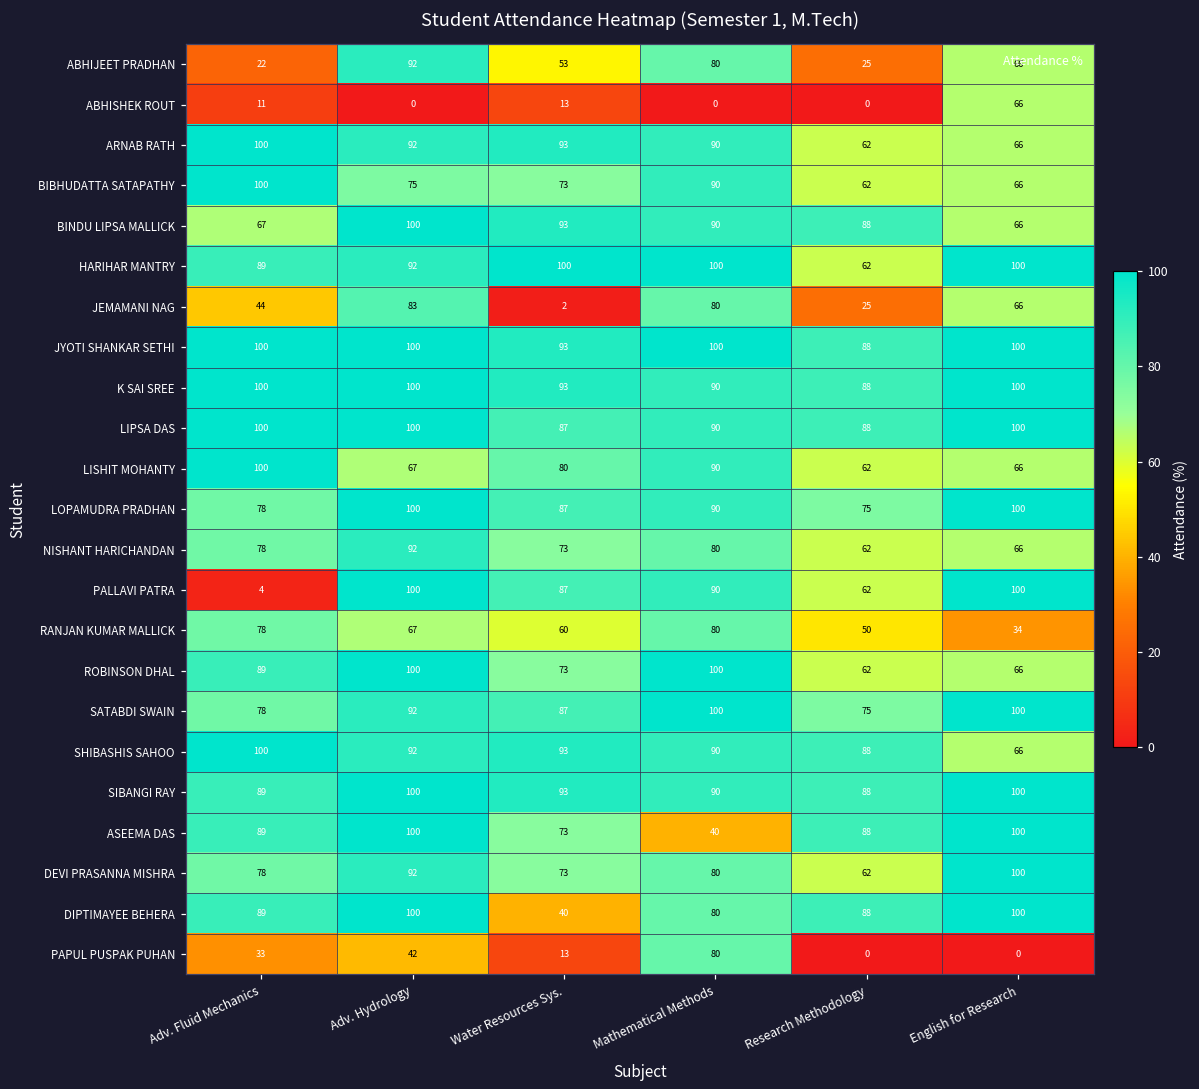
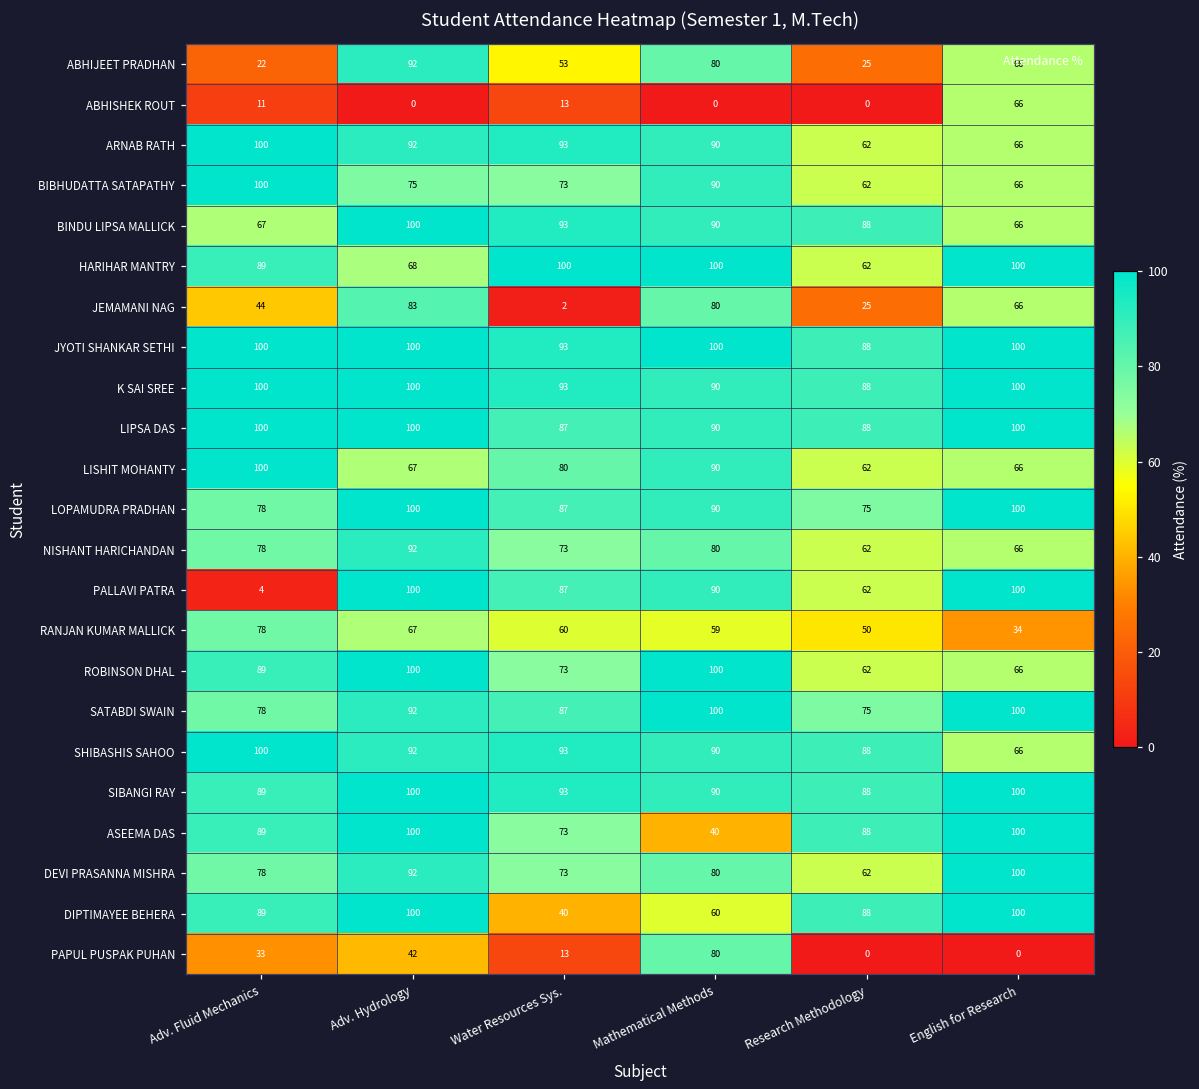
HARIHAR MANTRY, Adv. Hydrology: 92 -> 68
RANJAN KUMAR MALLICK, Mathematical Methods: 80 -> 59
DIPTIMAYEE BEHERA, Mathematical Methods: 80 -> 60
